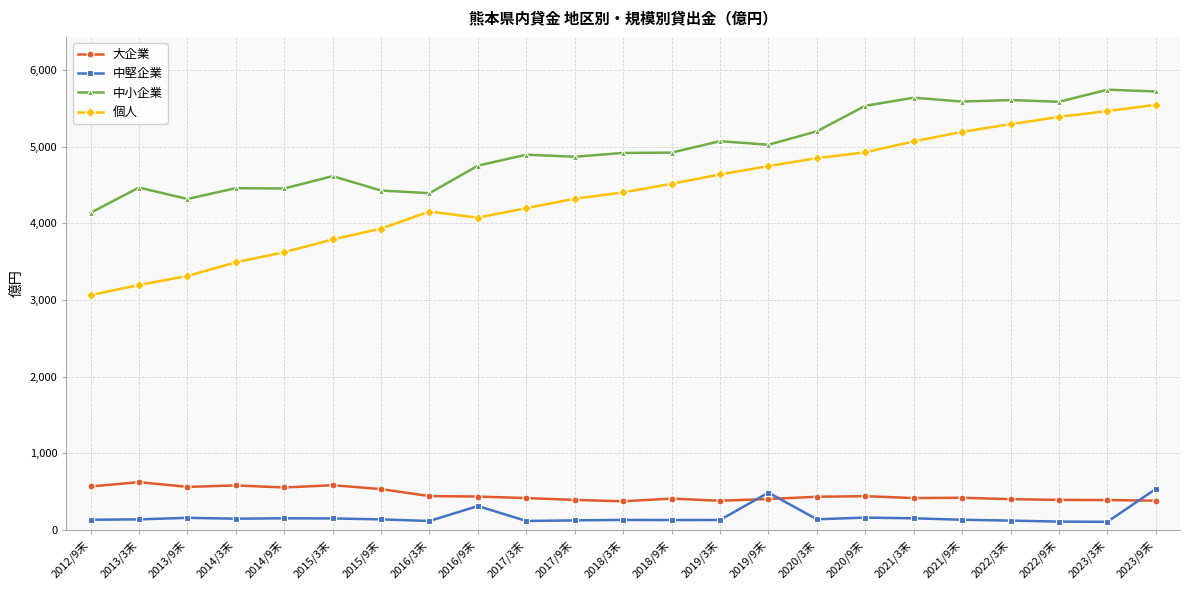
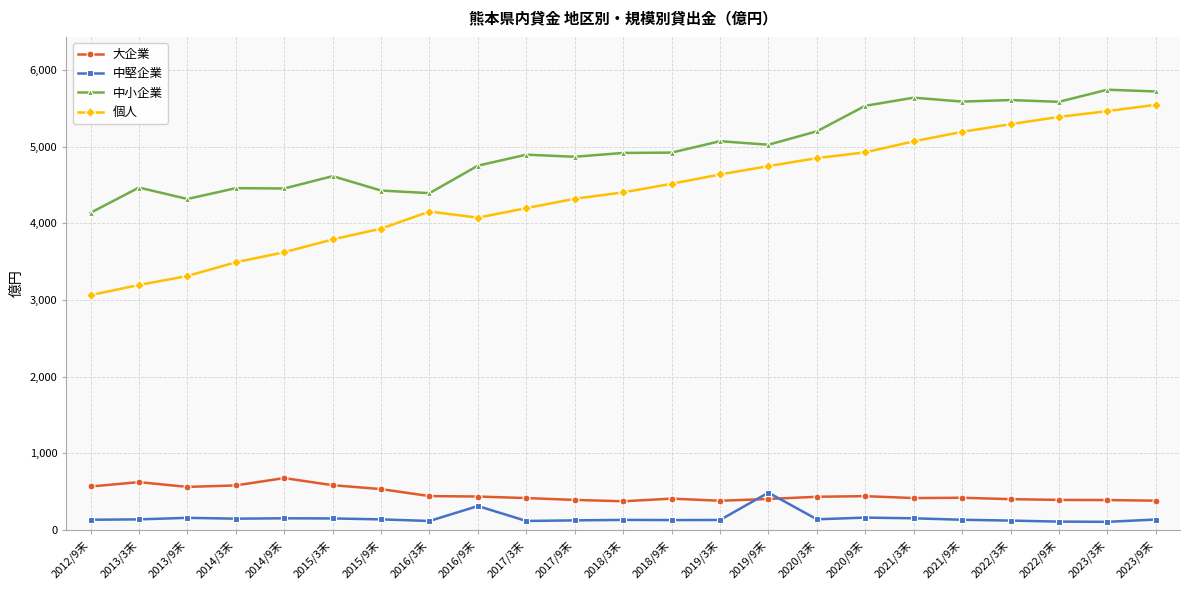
大企業, 2014/9末: 600 -> 700
中堅企業, 2023/9末: 500 -> 100
